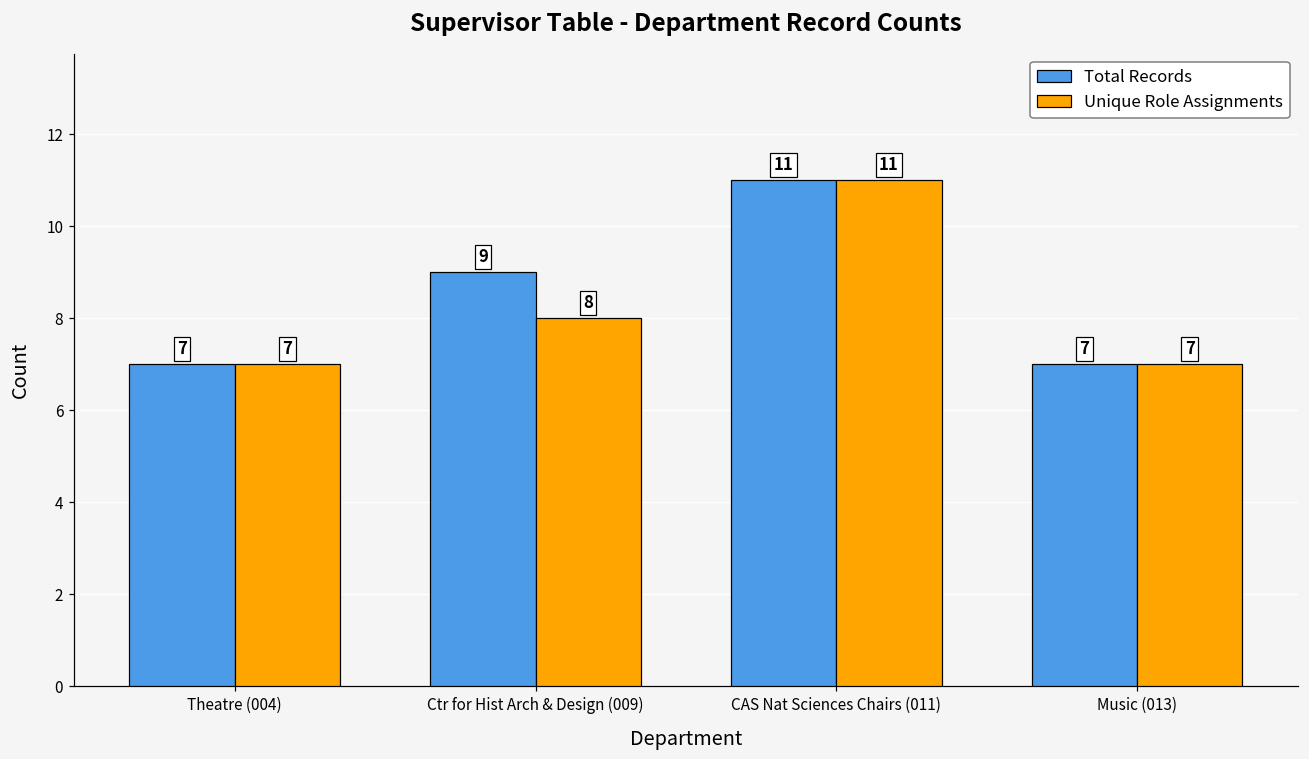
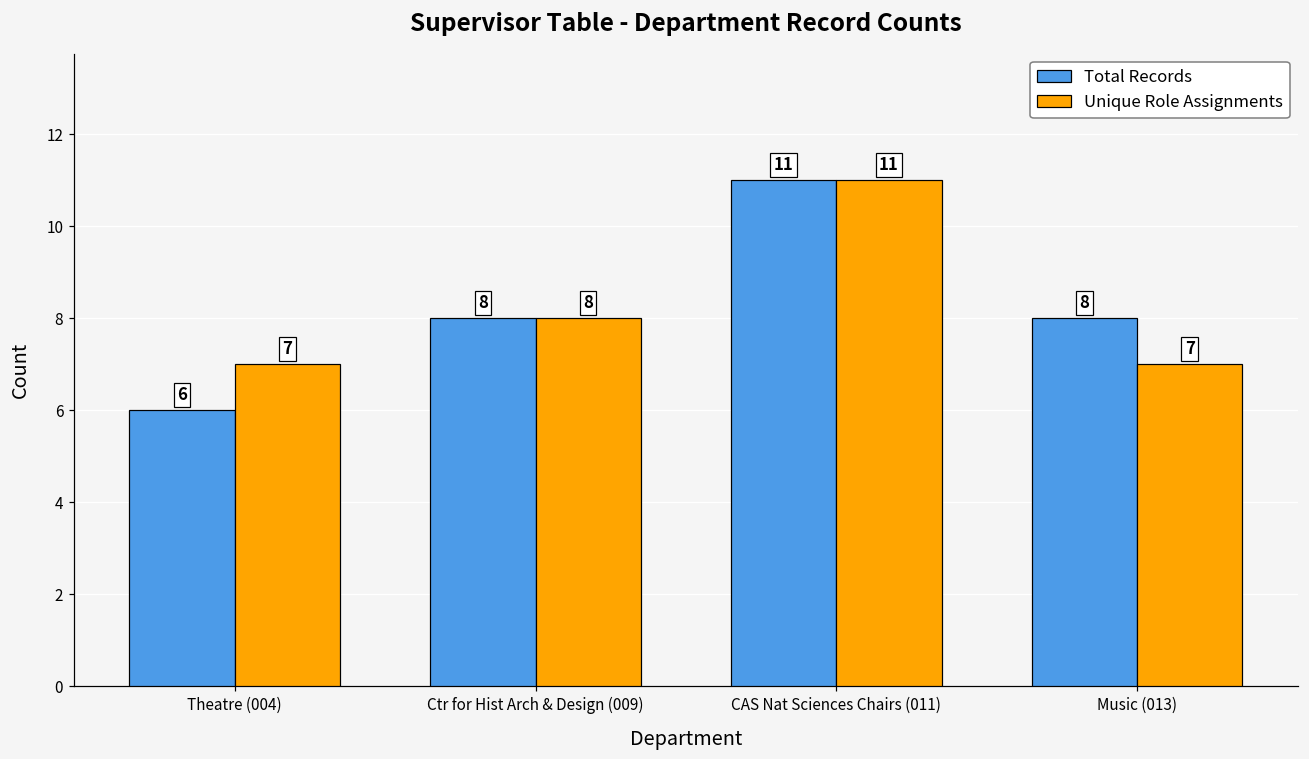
Total Records, Theatre (004): 7 -> 6
Total Records, Ctr for Hist Arch & Design (009): 9 -> 8
Total Records, Music (013): 7 -> 8
